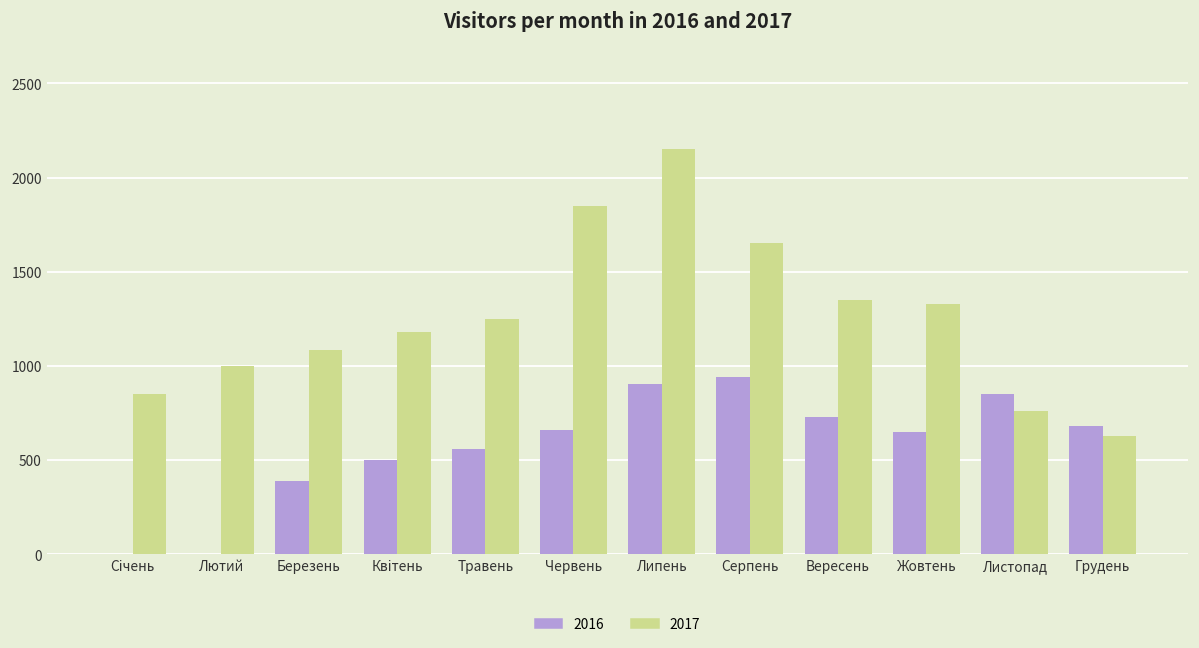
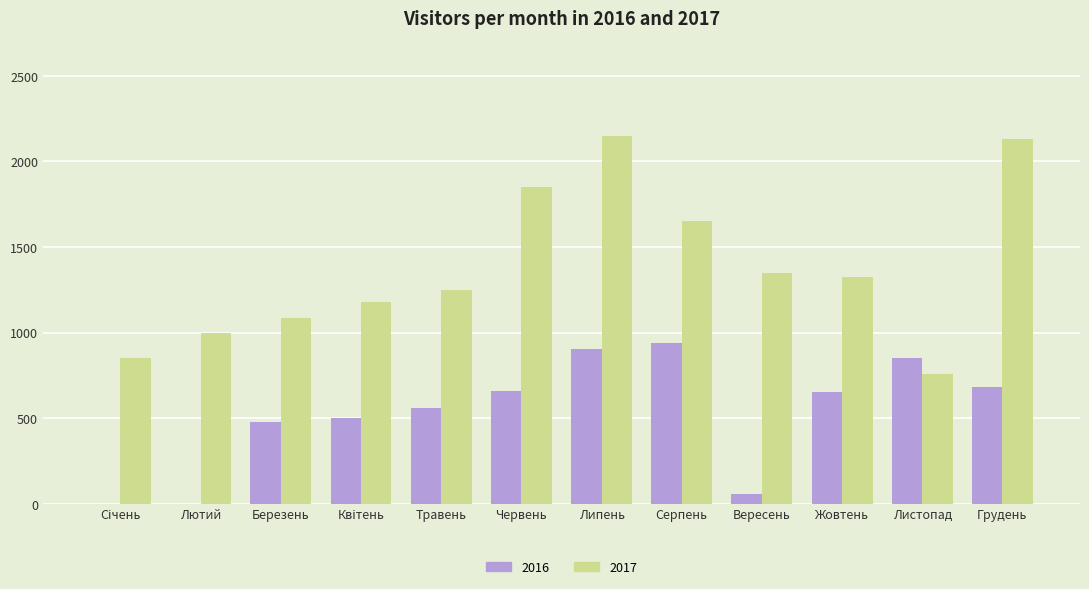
2016, Березень: 390 -> 480
2016, Вересень: 730 -> 60
2017, Грудень: 630 -> 2130
